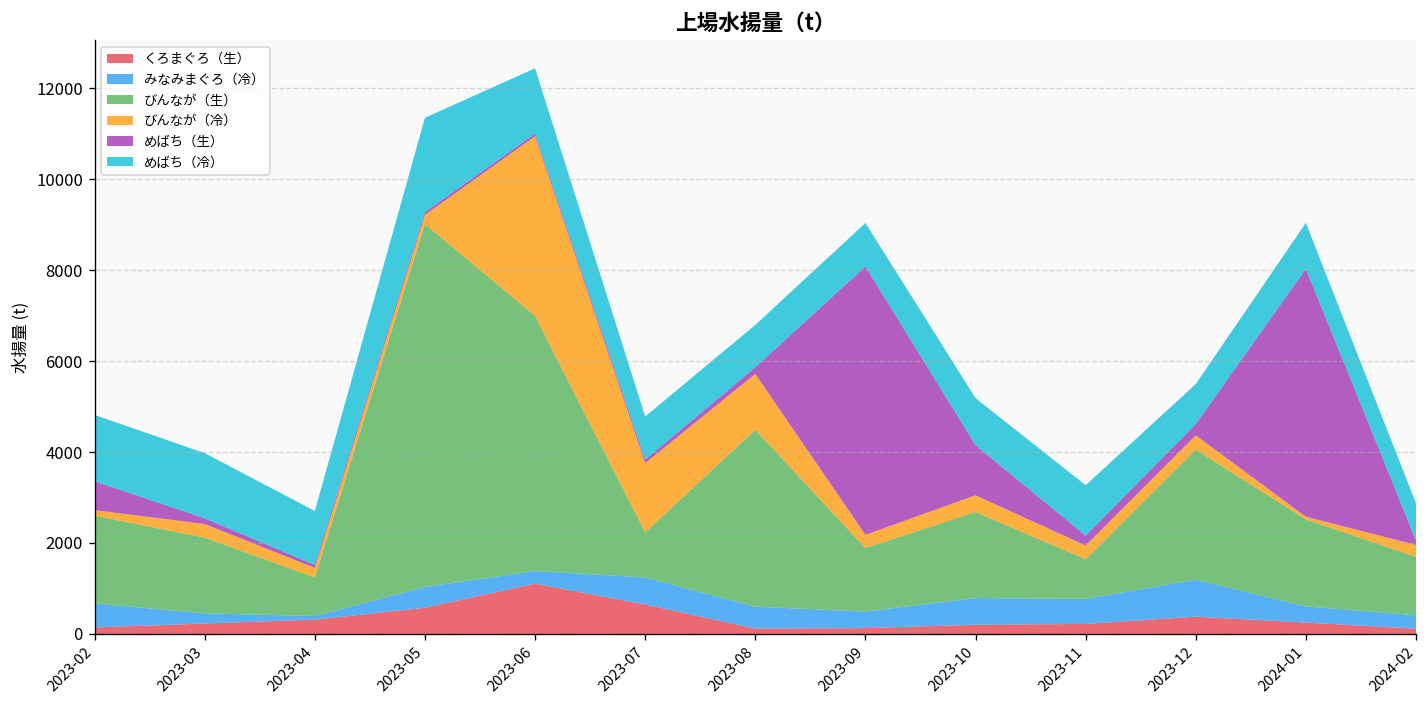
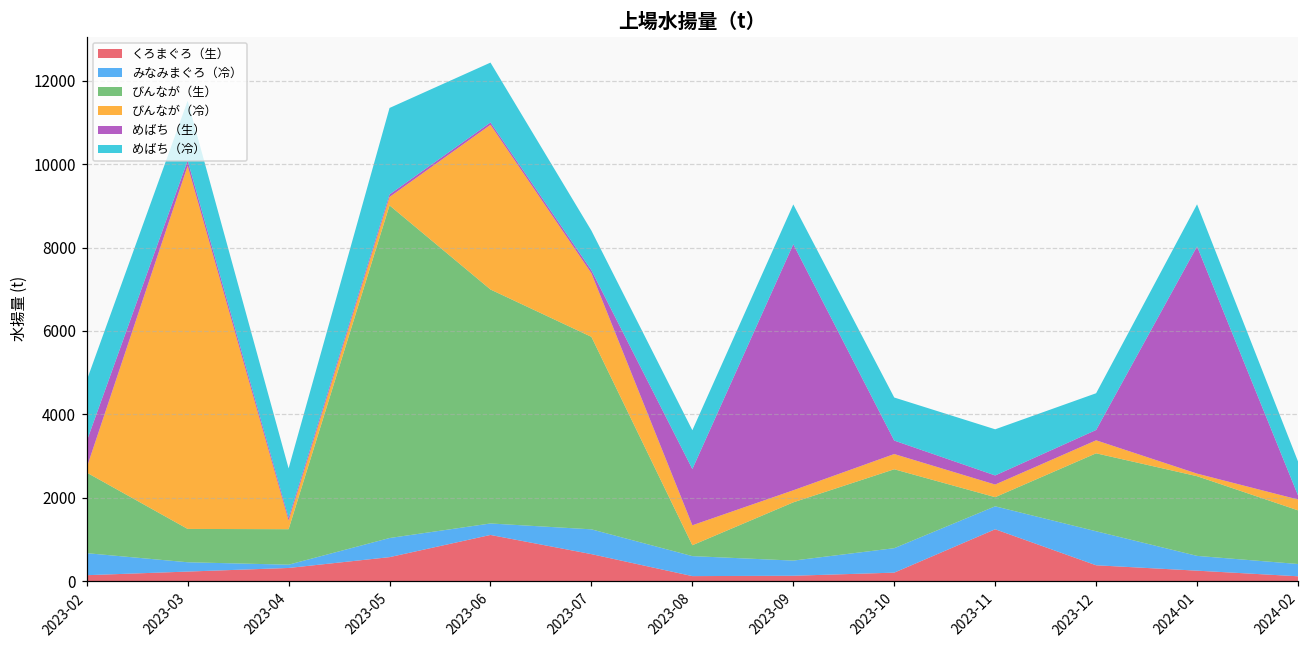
びんなが（生）, 2023-03: 1700 -> 800
びんなが（冷）, 2023-03: 300 -> 8700
びんなが（生）, 2023-07: 1000 -> 4600
びんなが（生）, 2023-08: 3900 -> 300
びんなが（冷）, 2023-08: 1200 -> 500
めばち（生）, 2023-08: 100 -> 1300
めばち（生）, 2023-10: 1100 -> 300
くろまぐろ（生）, 2023-11: 200 -> 1200
びんなが（生）, 2023-11: 900 -> 200
びんなが（生）, 2023-12: 2900 -> 1900
